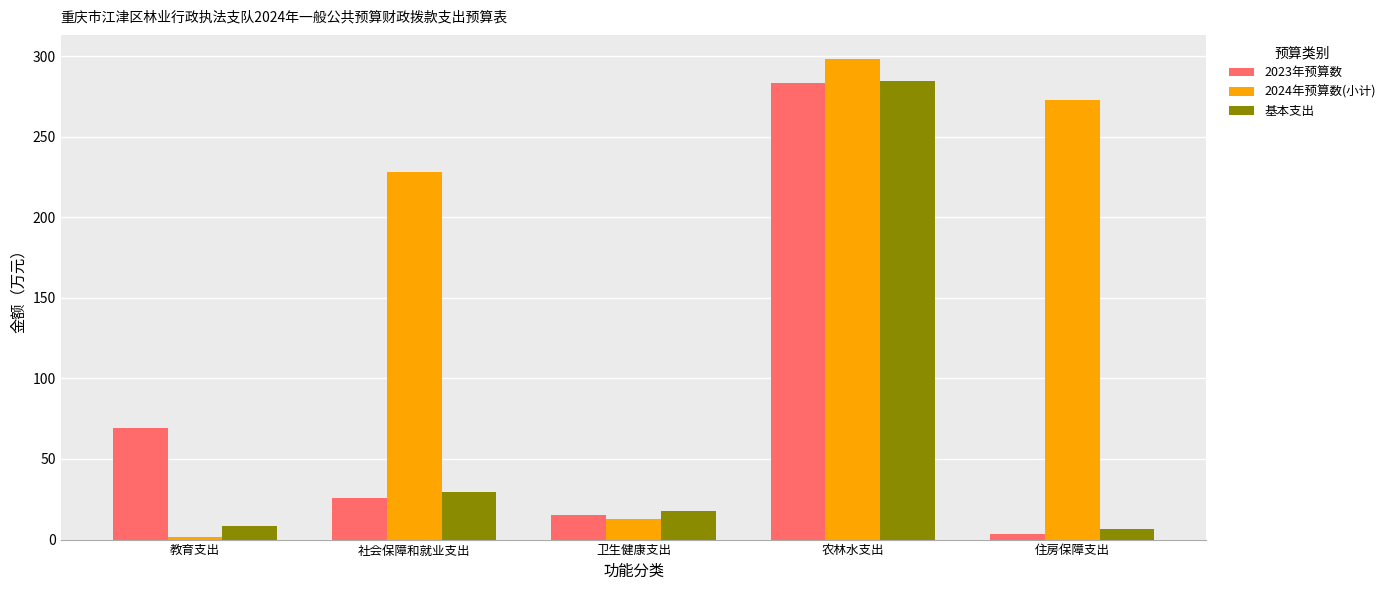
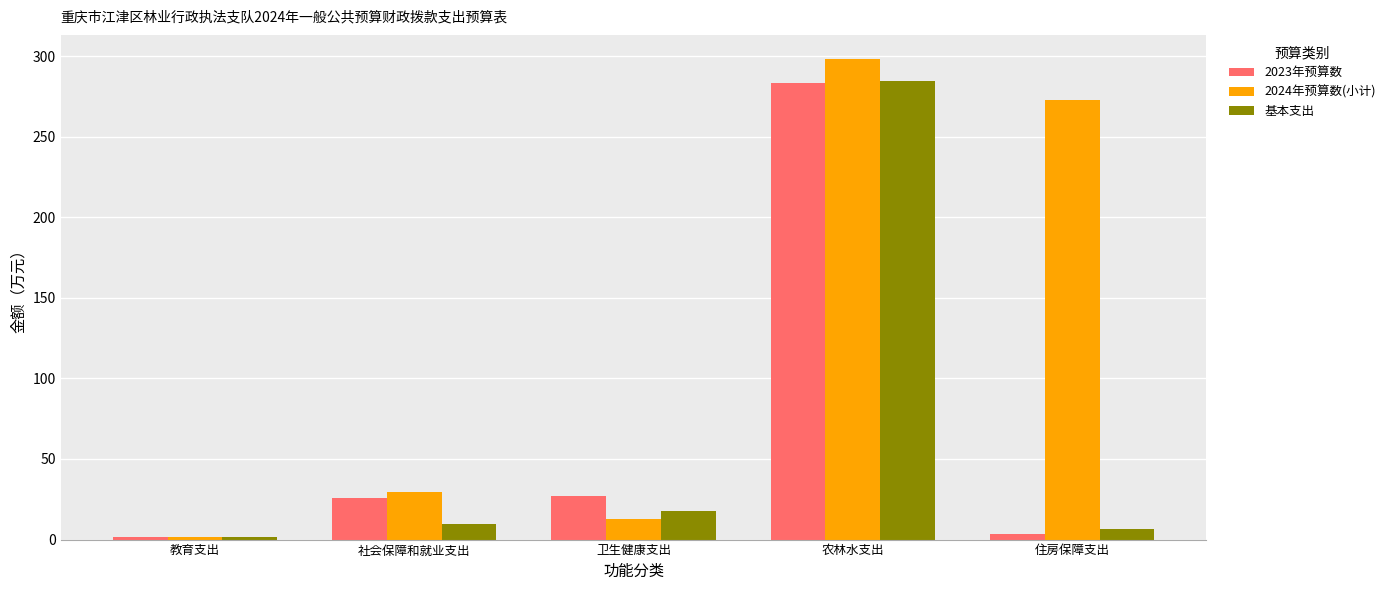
2023年预算数, 教育支出: 69 -> 2
基本支出, 教育支出: 8 -> 2
2024年预算数(小计), 社会保障和就业支出: 228 -> 30
基本支出, 社会保障和就业支出: 30 -> 10
2023年预算数, 卫生健康支出: 15 -> 27
